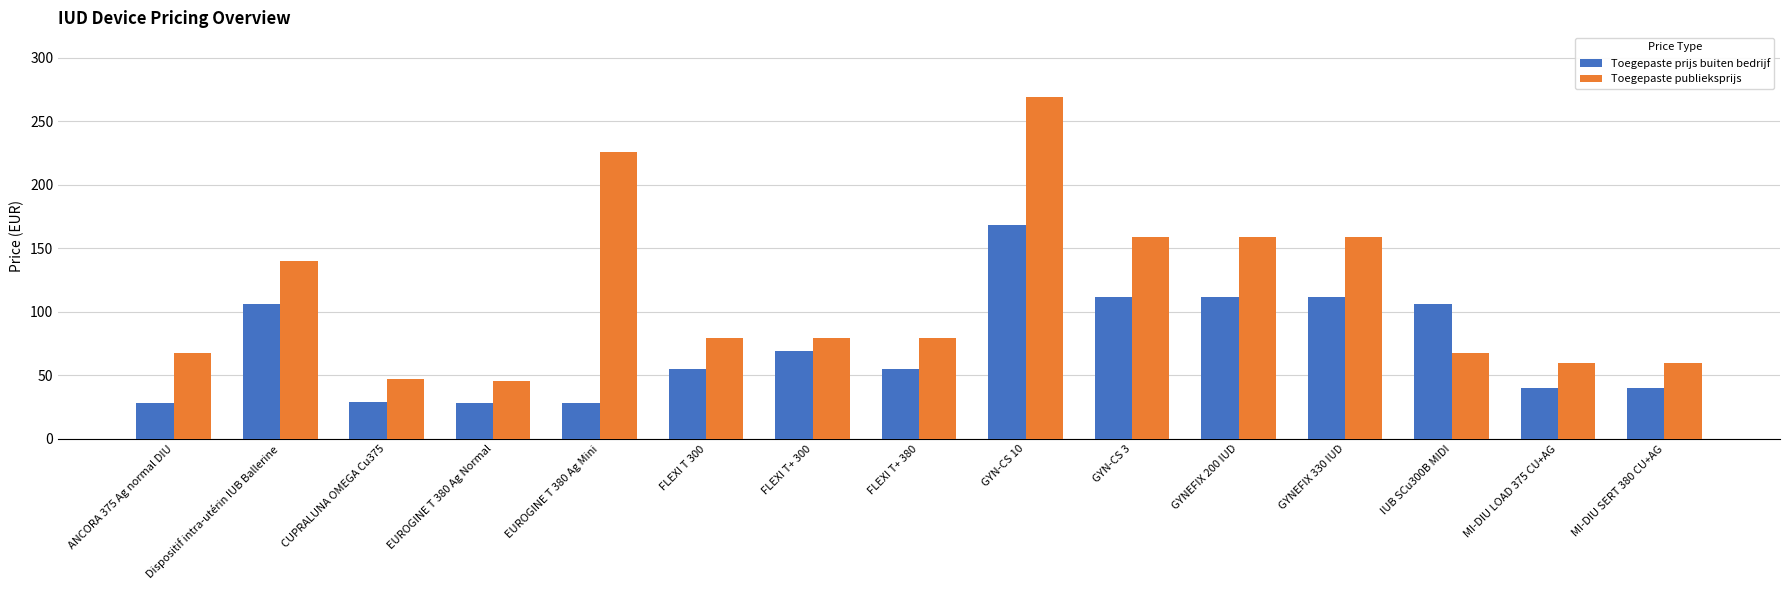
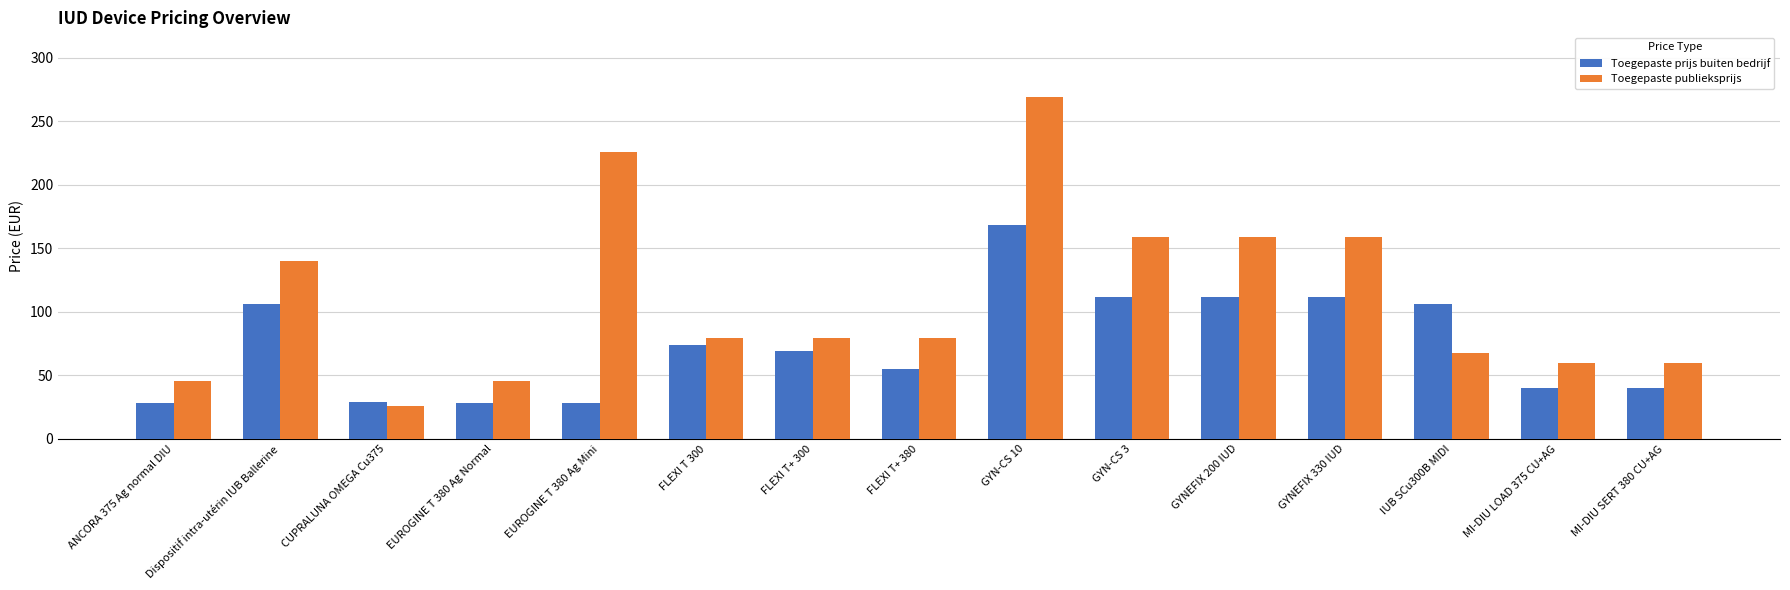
Toegepaste publieksprijs, ANCORA 375 Ag normal DIU: 68 -> 46
Toegepaste publieksprijs, CUPRALUNA OMEGA Cu375: 47 -> 26
Toegepaste prijs buiten bedrijf, FLEXI T 300: 55 -> 74
